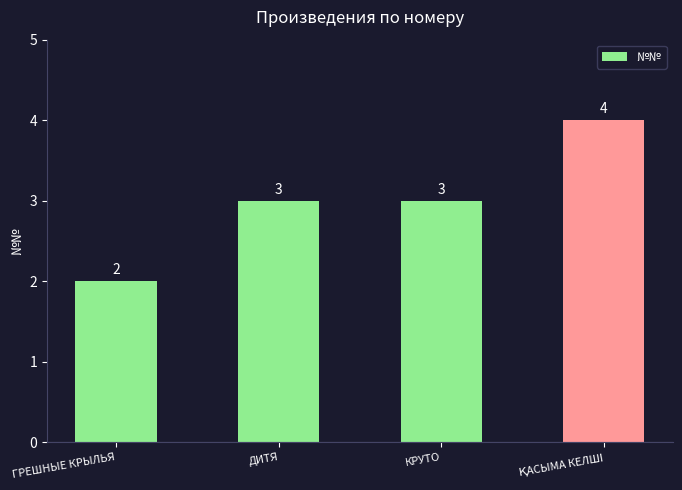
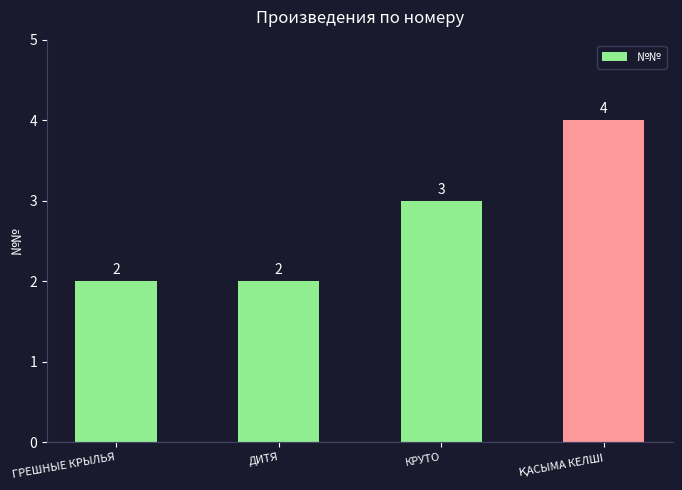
ДИТЯ: 3 -> 2
